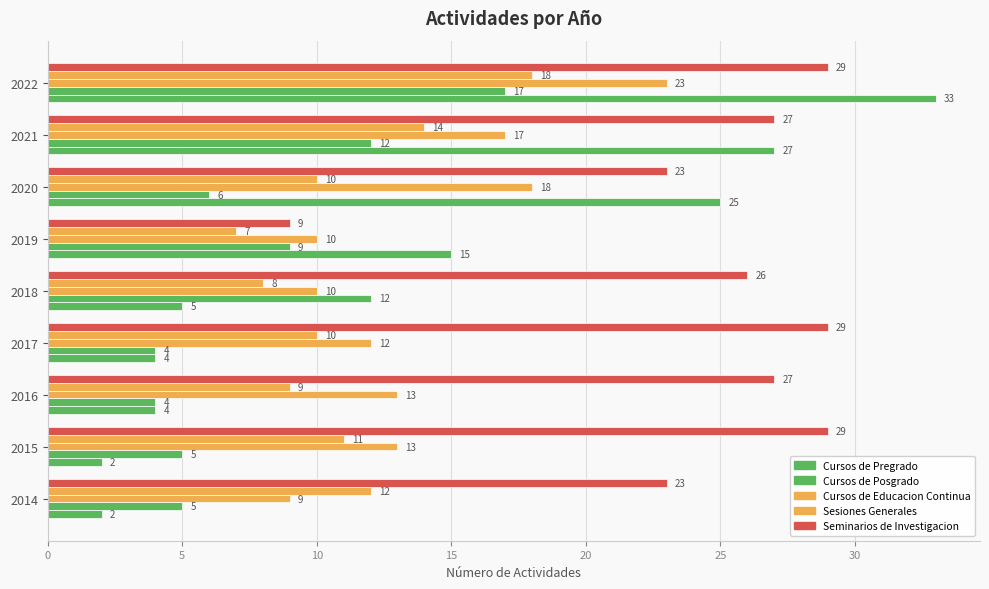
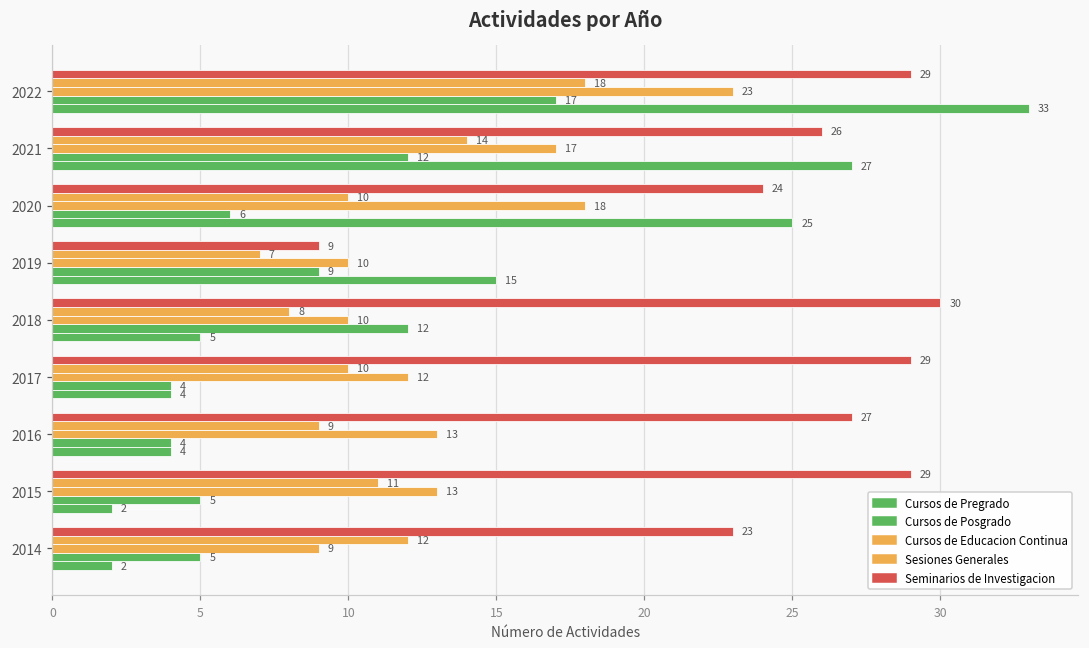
Seminarios de Investigacion, 2021: 27 -> 26
Seminarios de Investigacion, 2020: 23 -> 24
Seminarios de Investigacion, 2018: 26 -> 30
